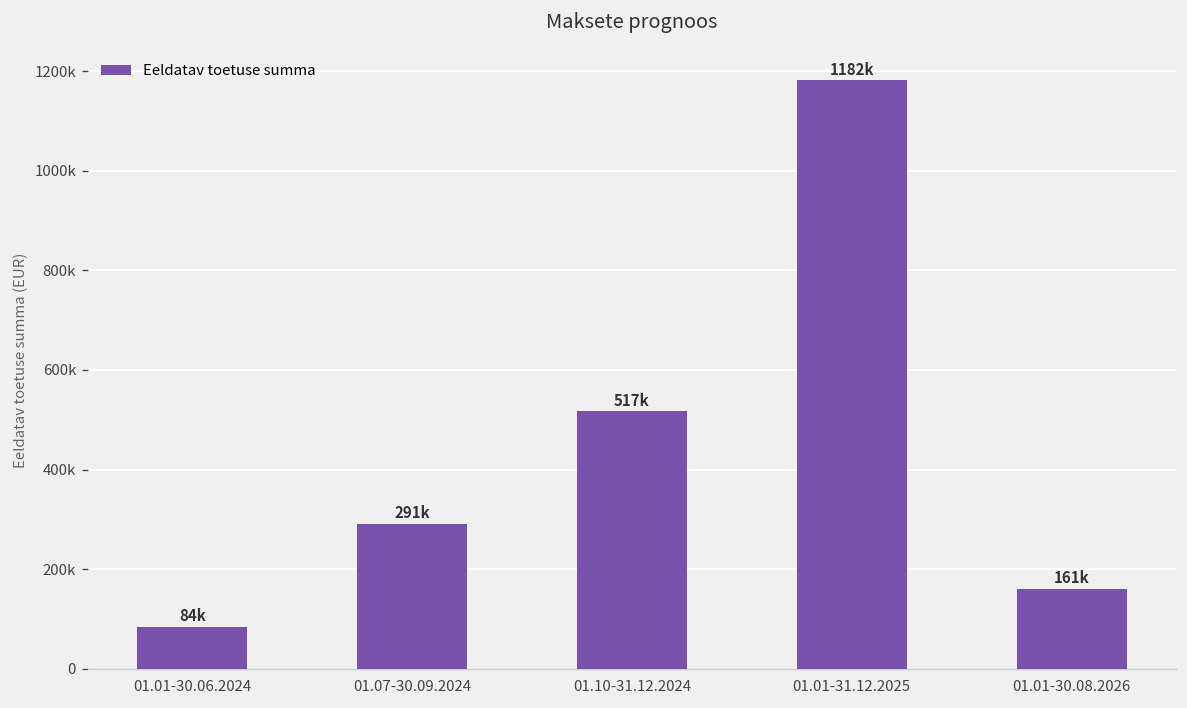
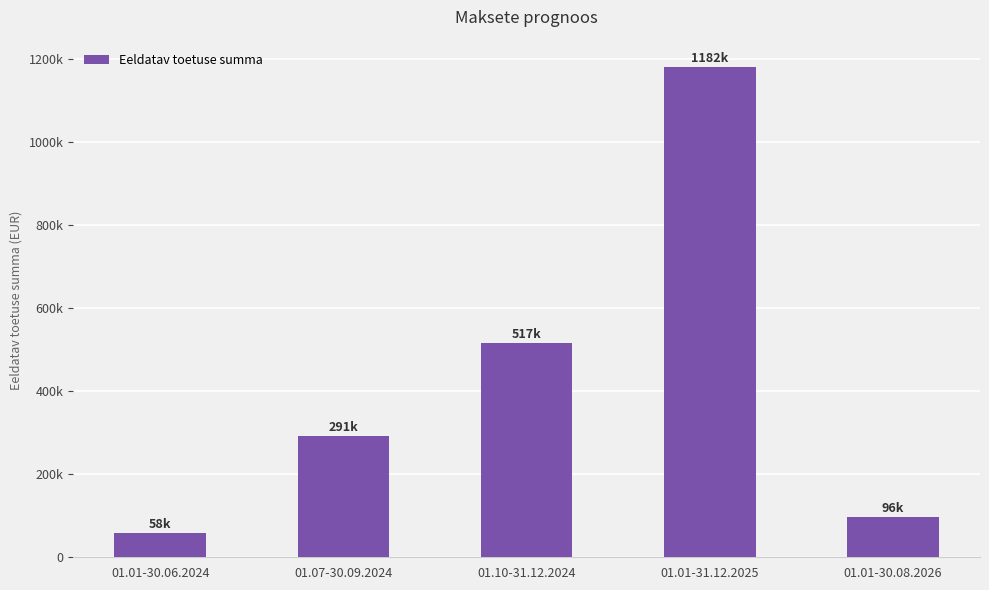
01.01-30.06.2024: 84k -> 58k
01.01-30.08.2026: 161k -> 96k
